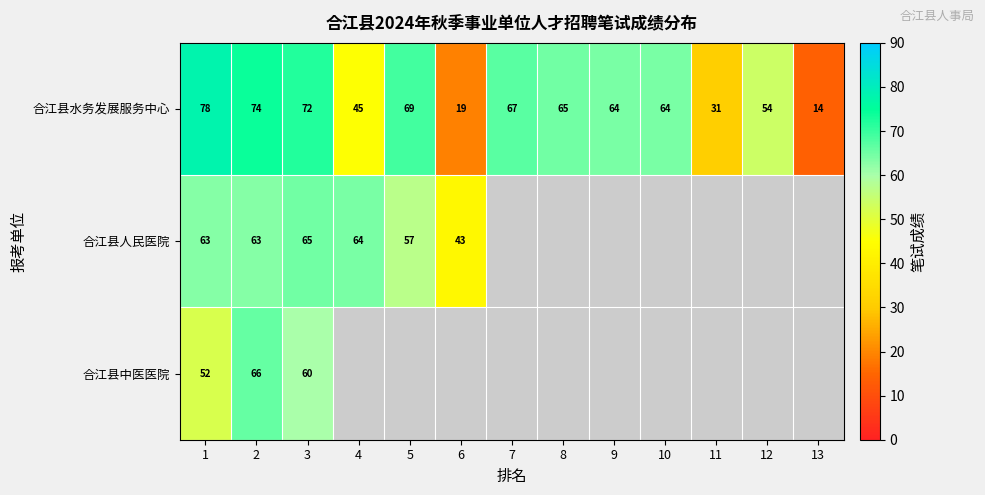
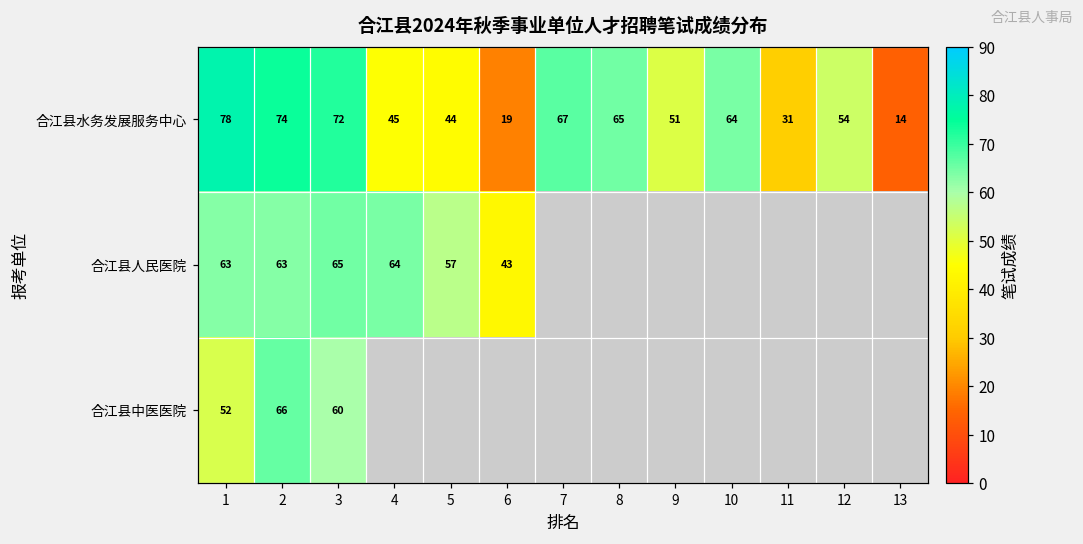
合江县水务发展服务中心, 5: 69 -> 44
合江县水务发展服务中心, 9: 64 -> 51
